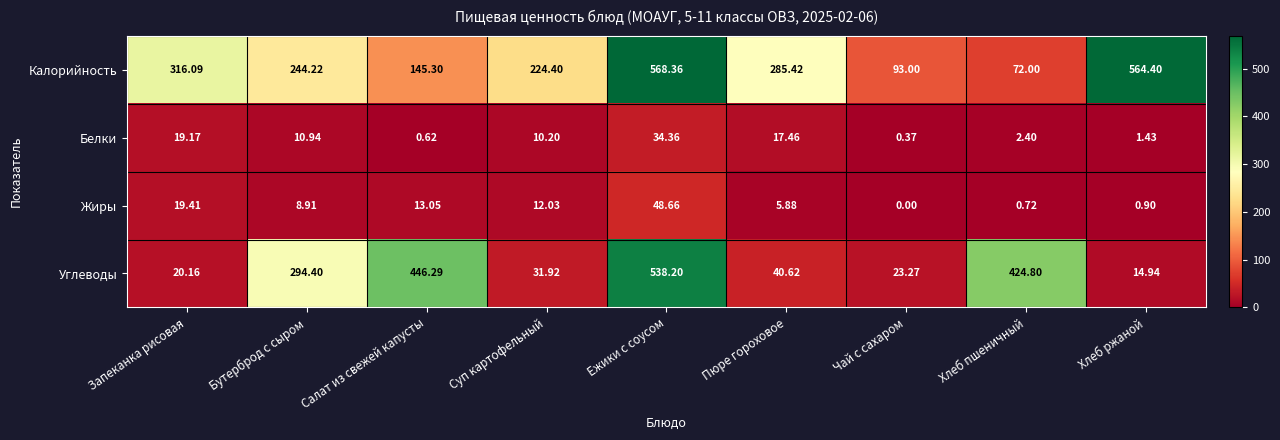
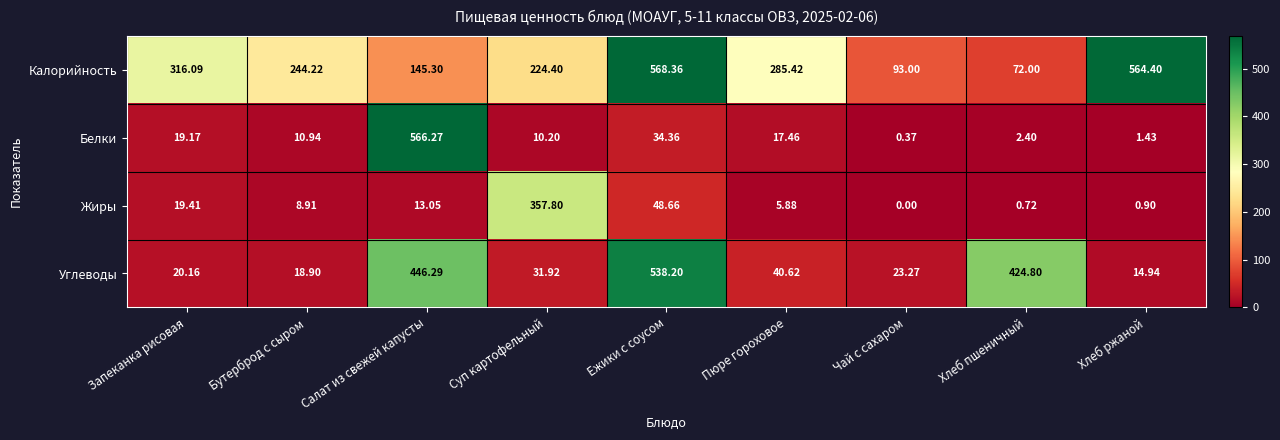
Белки, Салат из свежей капусты: 0.62 -> 566.27
Жиры, Суп картофельный: 12.03 -> 357.80
Углеводы, Бутерброд с сыром: 294.40 -> 18.90
